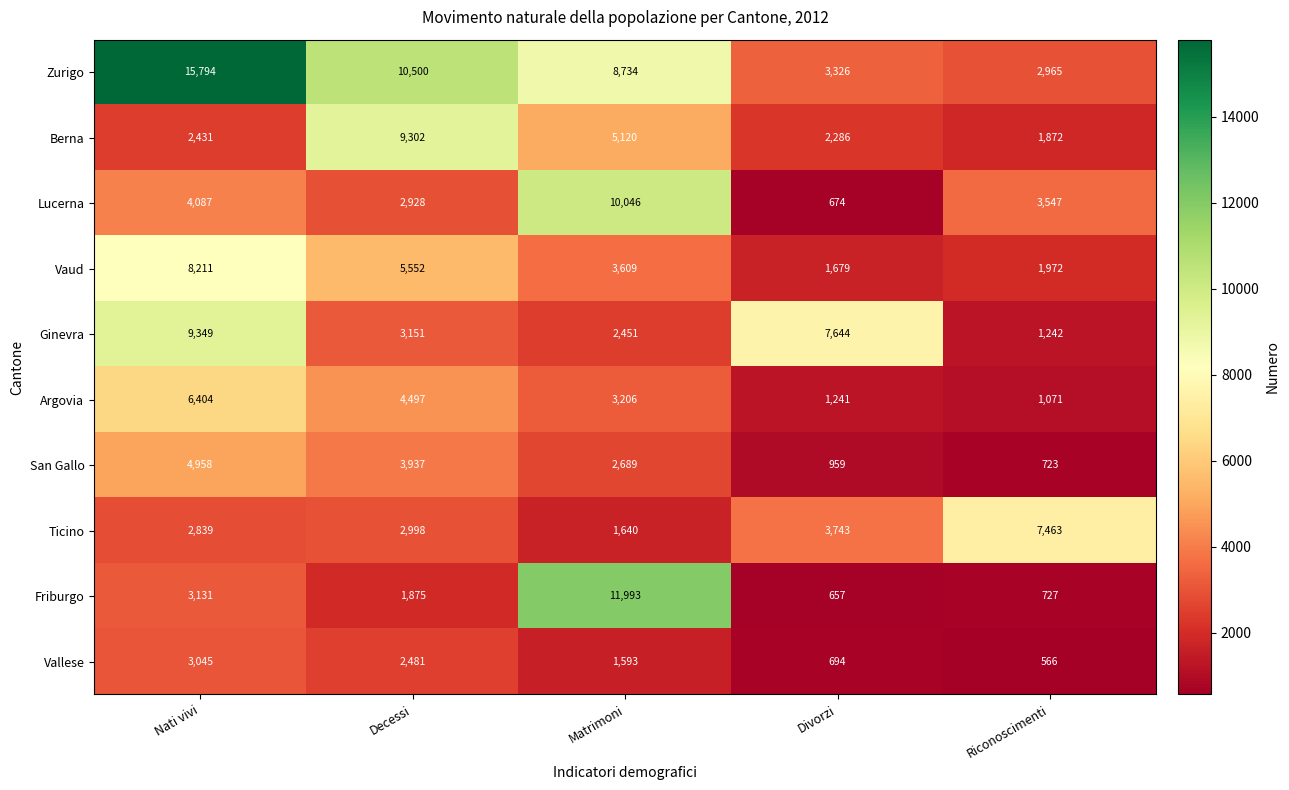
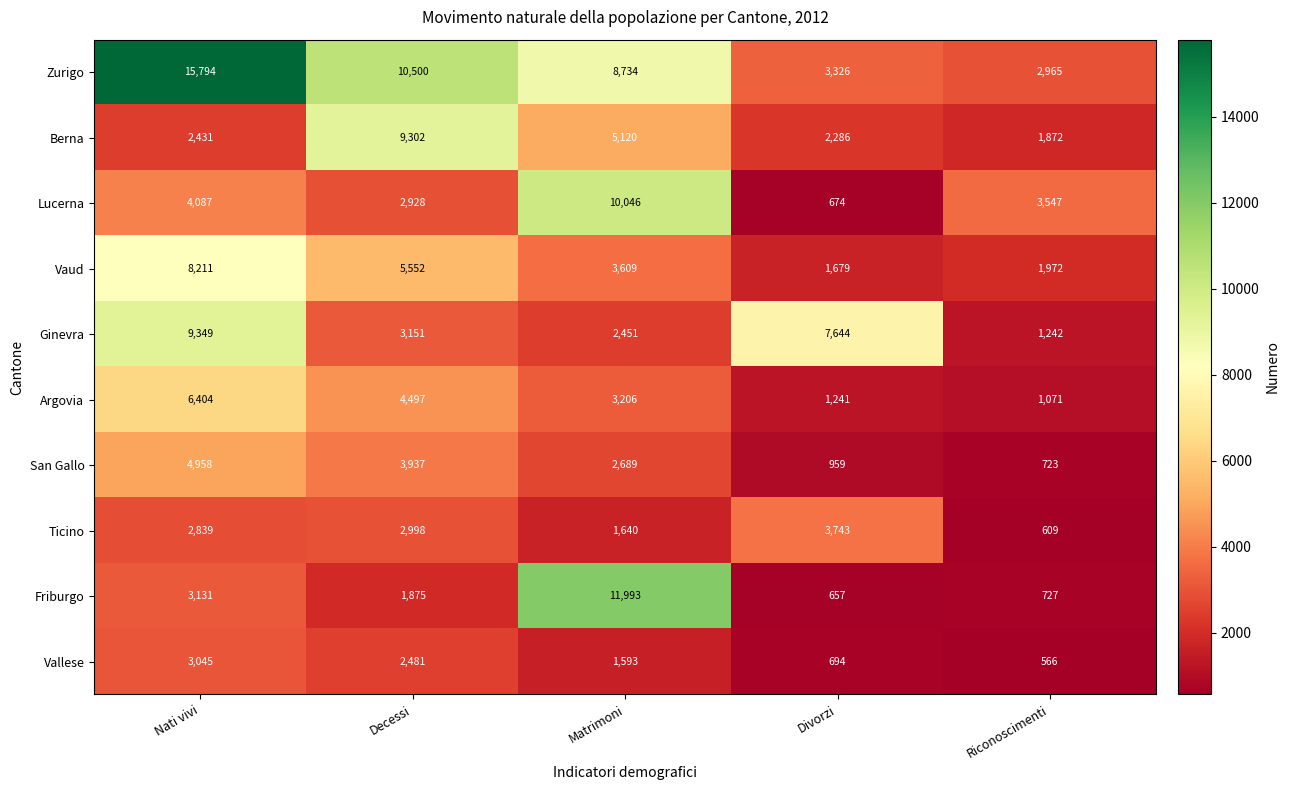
Ticino, Riconoscimenti: 7,463 -> 609
